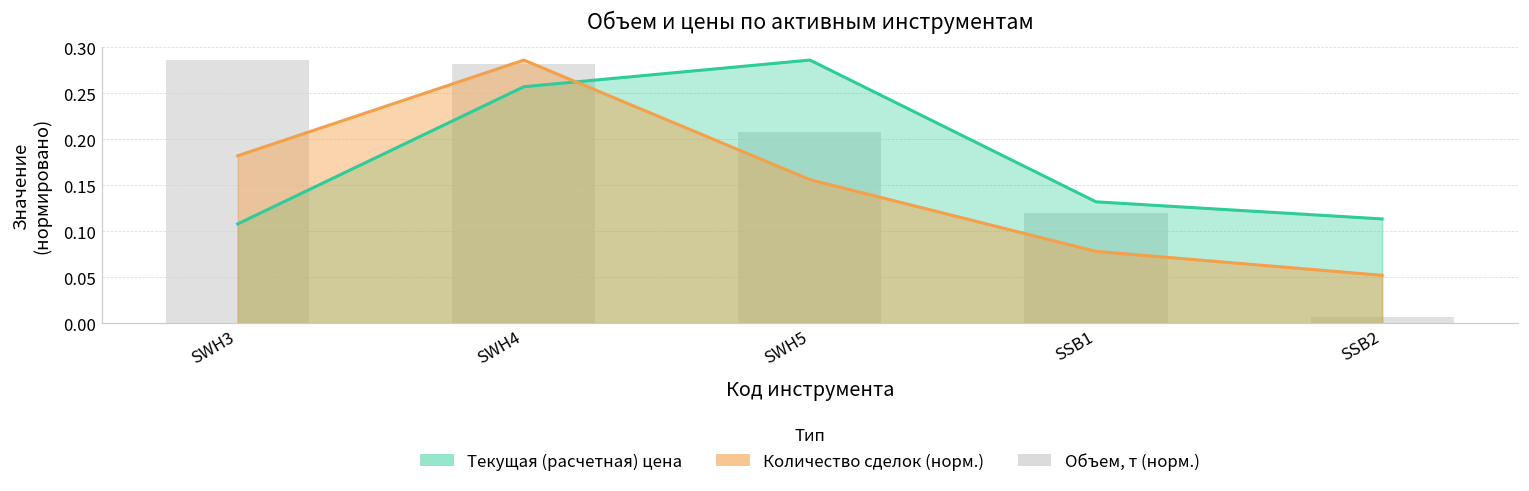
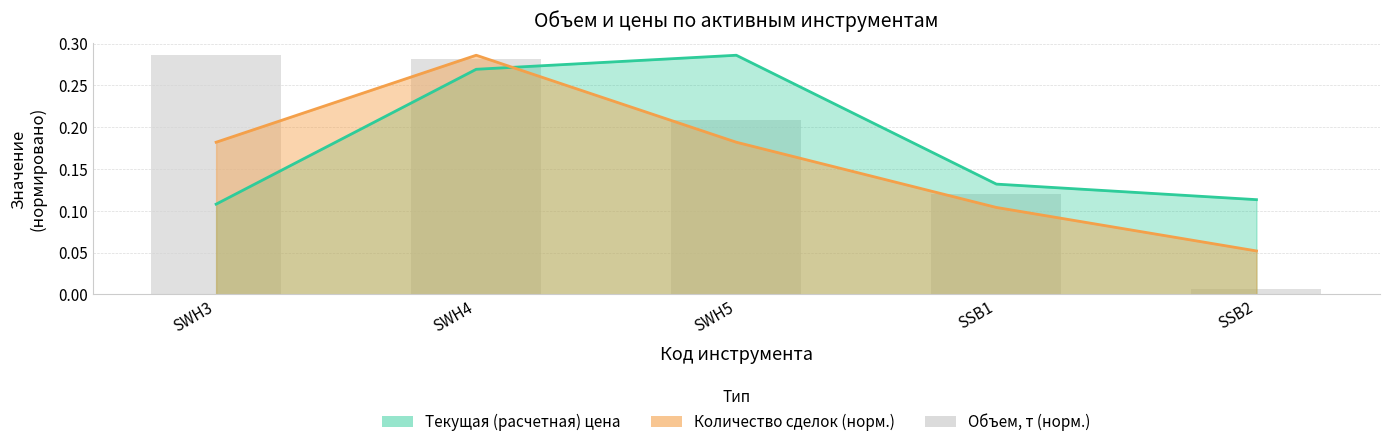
Текущая (расчетная) цена, SWH4: 0.26 -> 0.27
Количество сделок (норм.), SWH5: 0.16 -> 0.18
Количество сделок (норм.), SSB1: 0.08 -> 0.10
